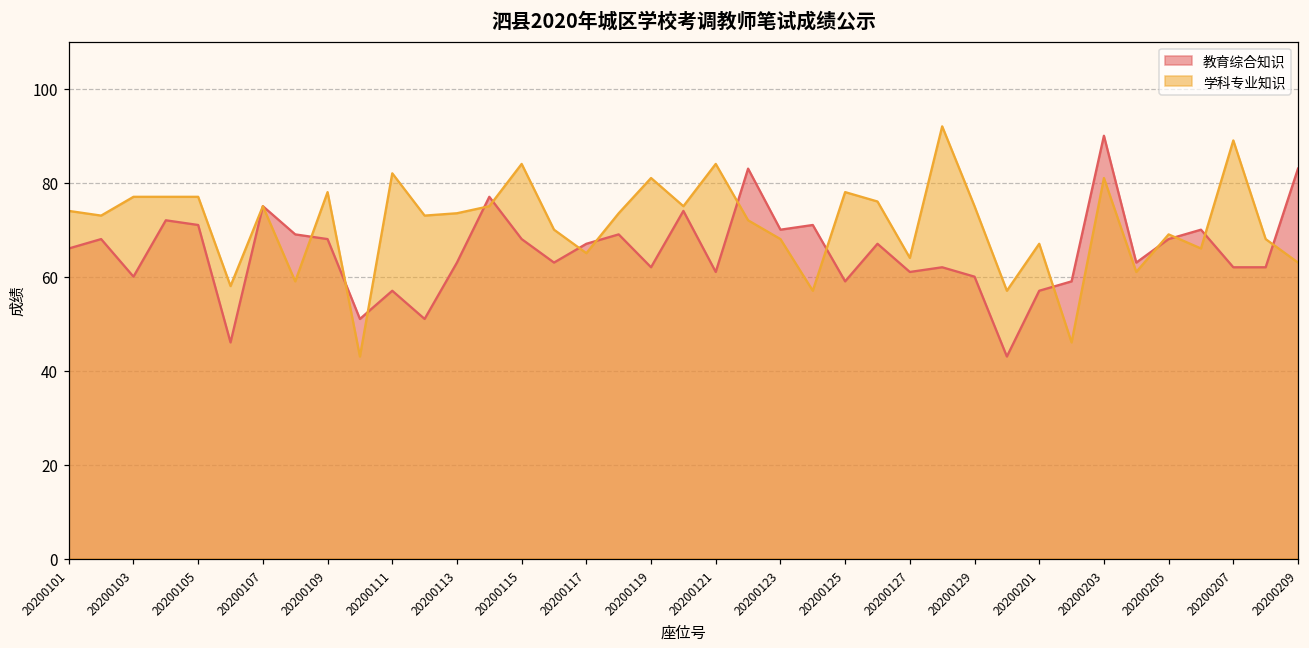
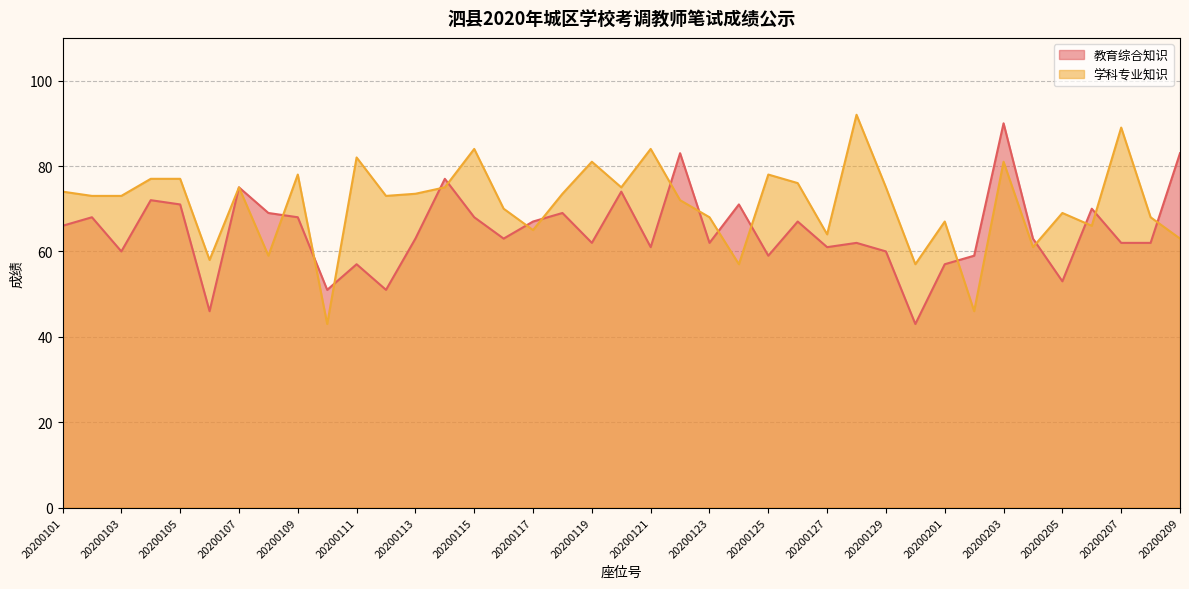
学科专业知识, 20200103: 77 -> 73
教育综合知识, 20200123: 70 -> 62
教育综合知识, 20200205: 68 -> 53
